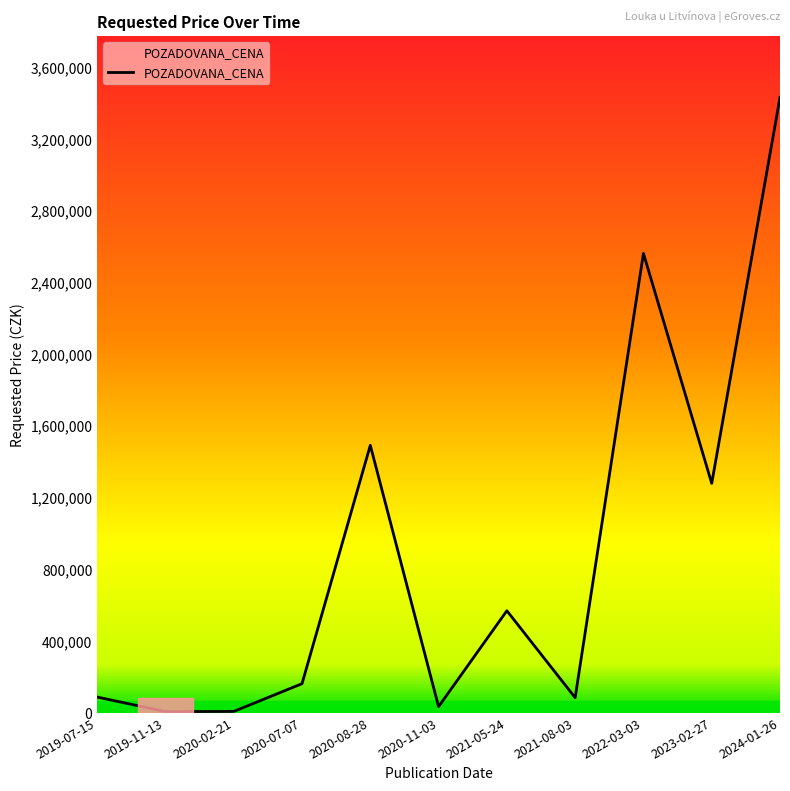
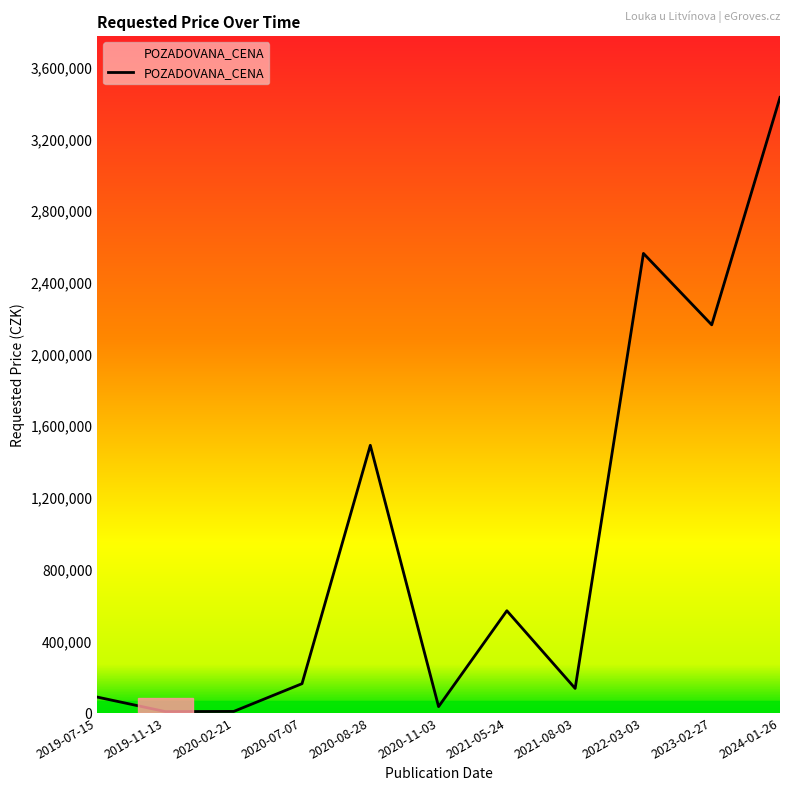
2021-08-03: 90,000 -> 140,000
2023-02-27: 1,280,000 -> 2,160,000
